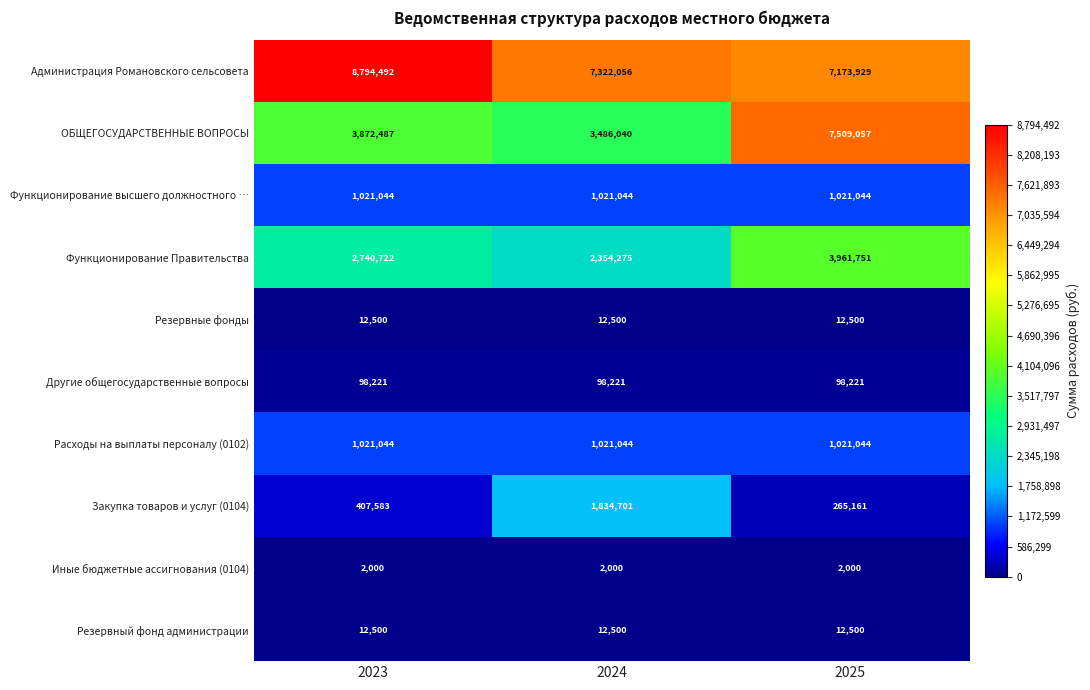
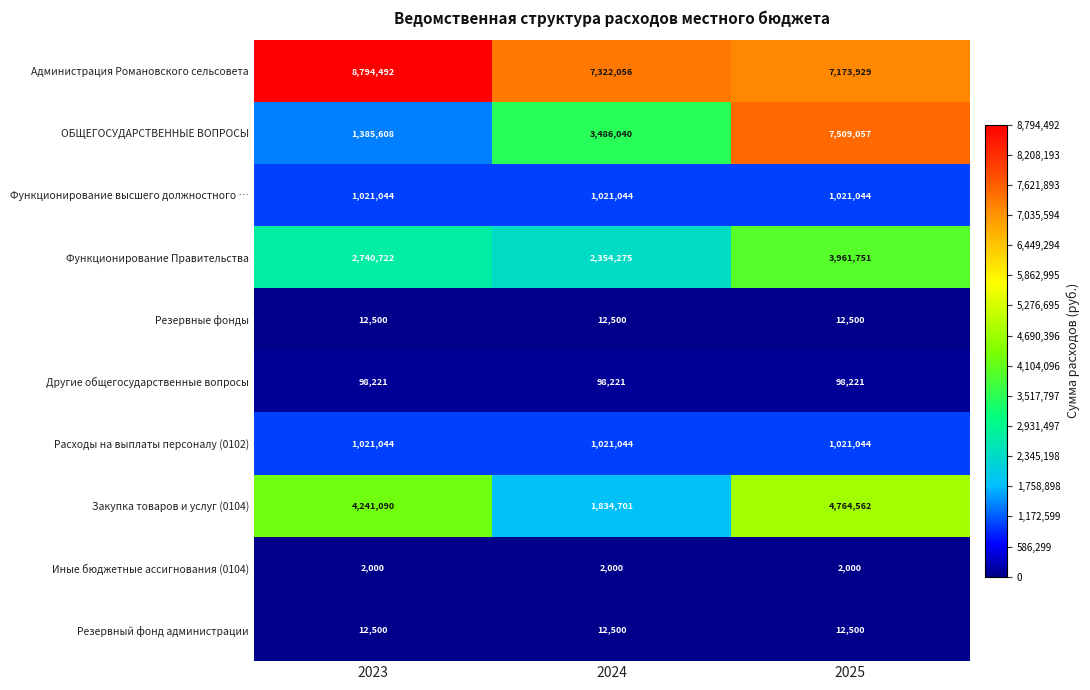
ОБЩЕГОСУДАРСТВЕННЫЕ ВОПРОСЫ, 2023: 3,872,487 -> 1,385,608
Закупка товаров и услуг (0104), 2023: 407,583 -> 4,241,090
Закупка товаров и услуг (0104), 2025: 265,161 -> 4,764,562
